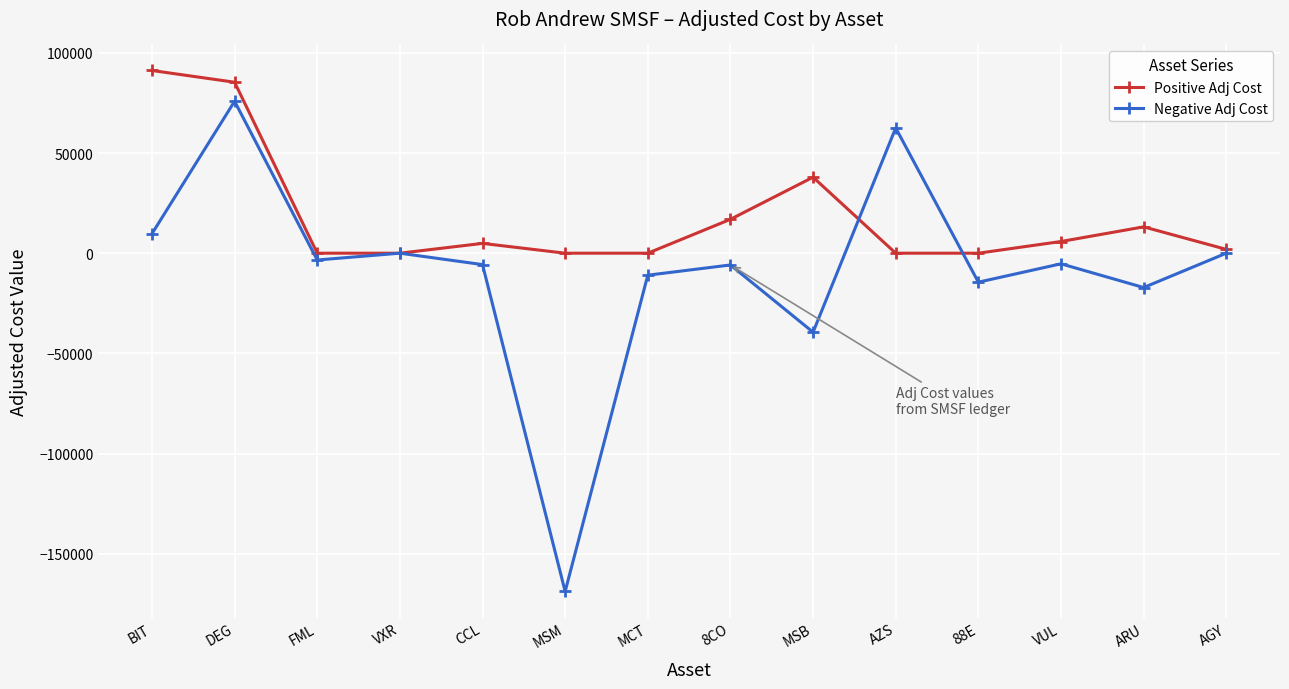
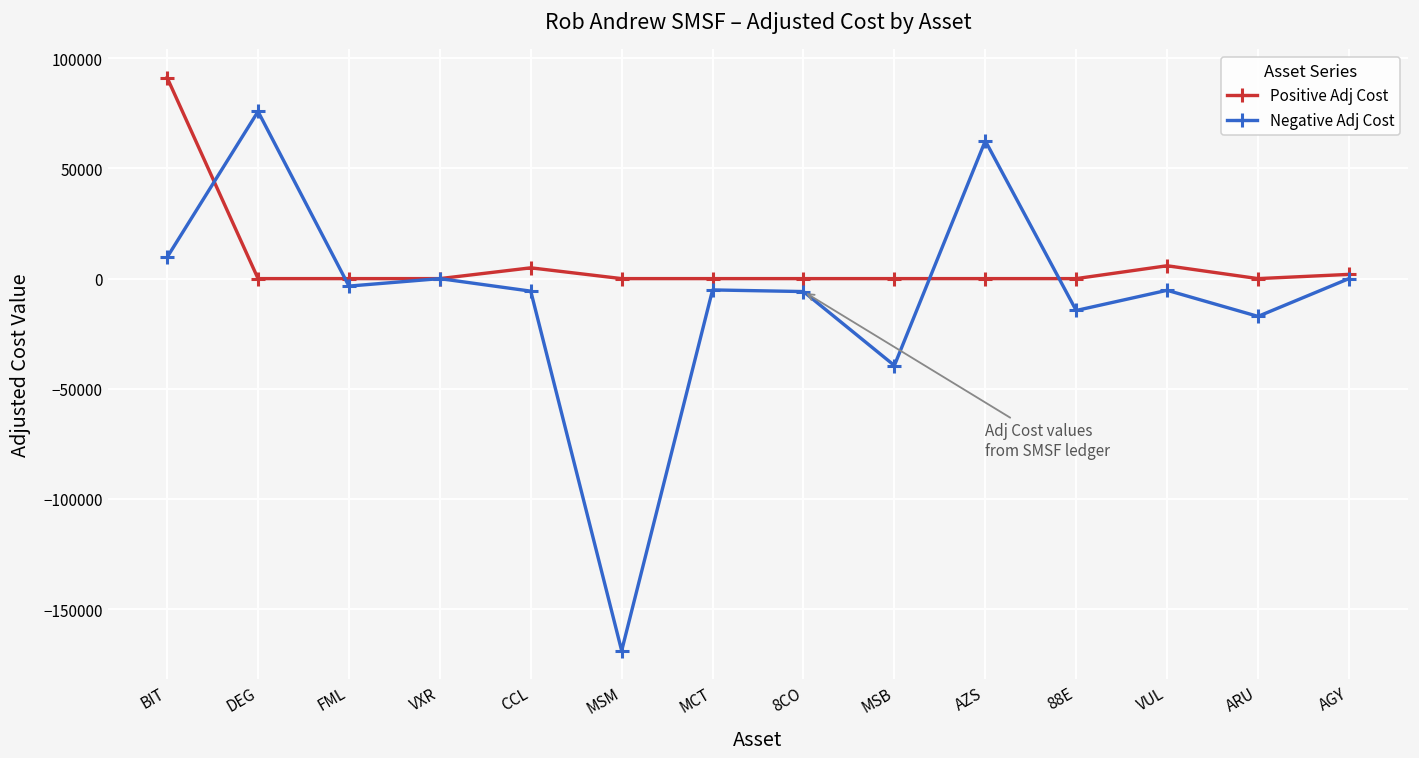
Positive Adj Cost, DEG: 85000 -> 0
Negative Adj Cost, MCT: -11000 -> -5000
Positive Adj Cost, 8CO: 17000 -> 0
Positive Adj Cost, MSB: 38000 -> 0
Positive Adj Cost, ARU: 13000 -> 0
